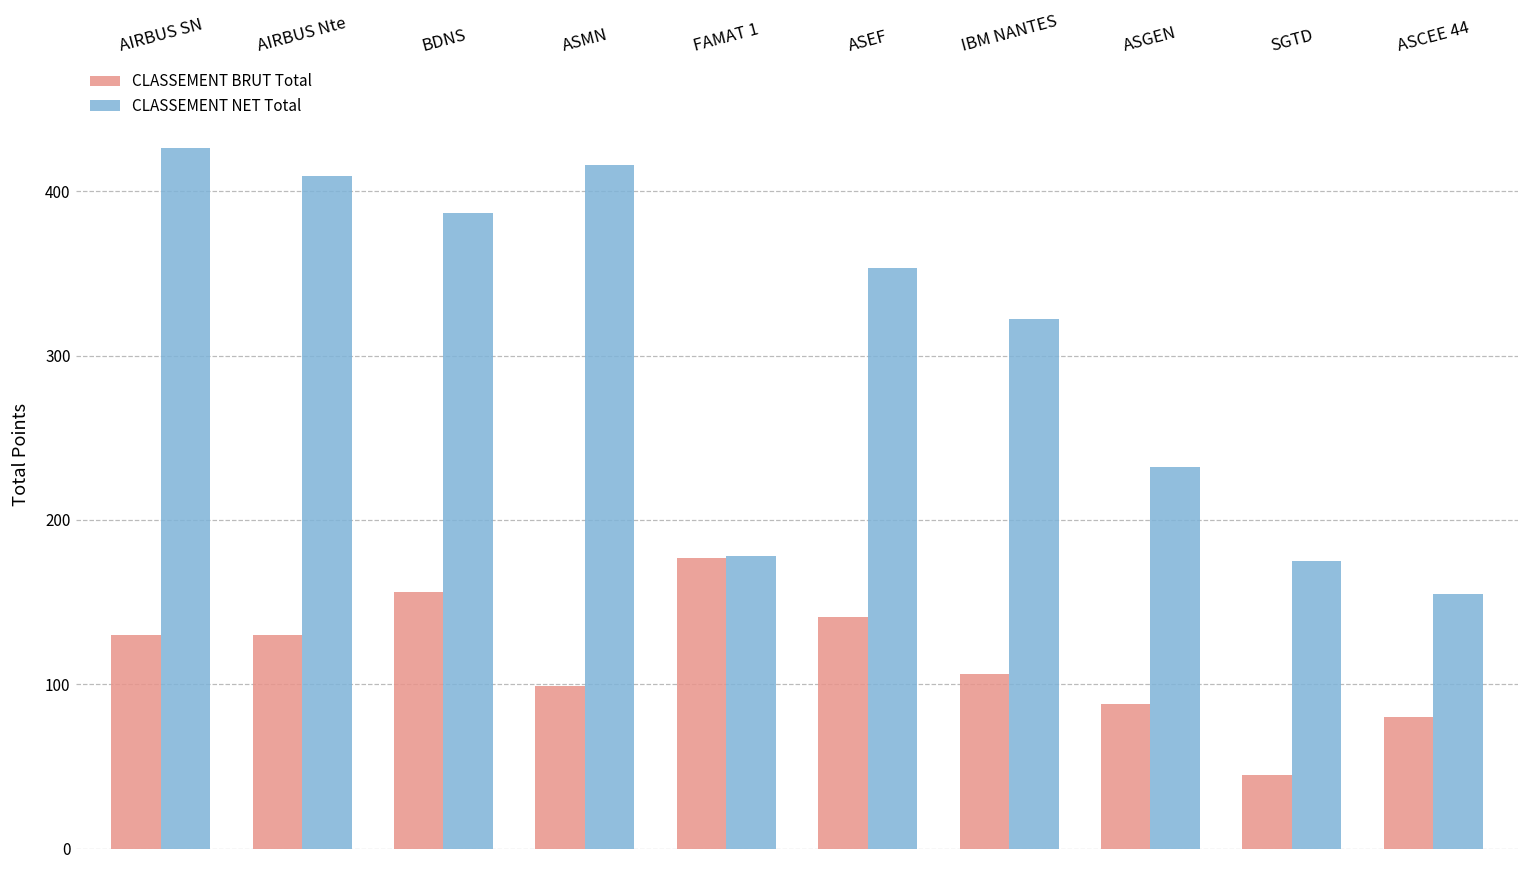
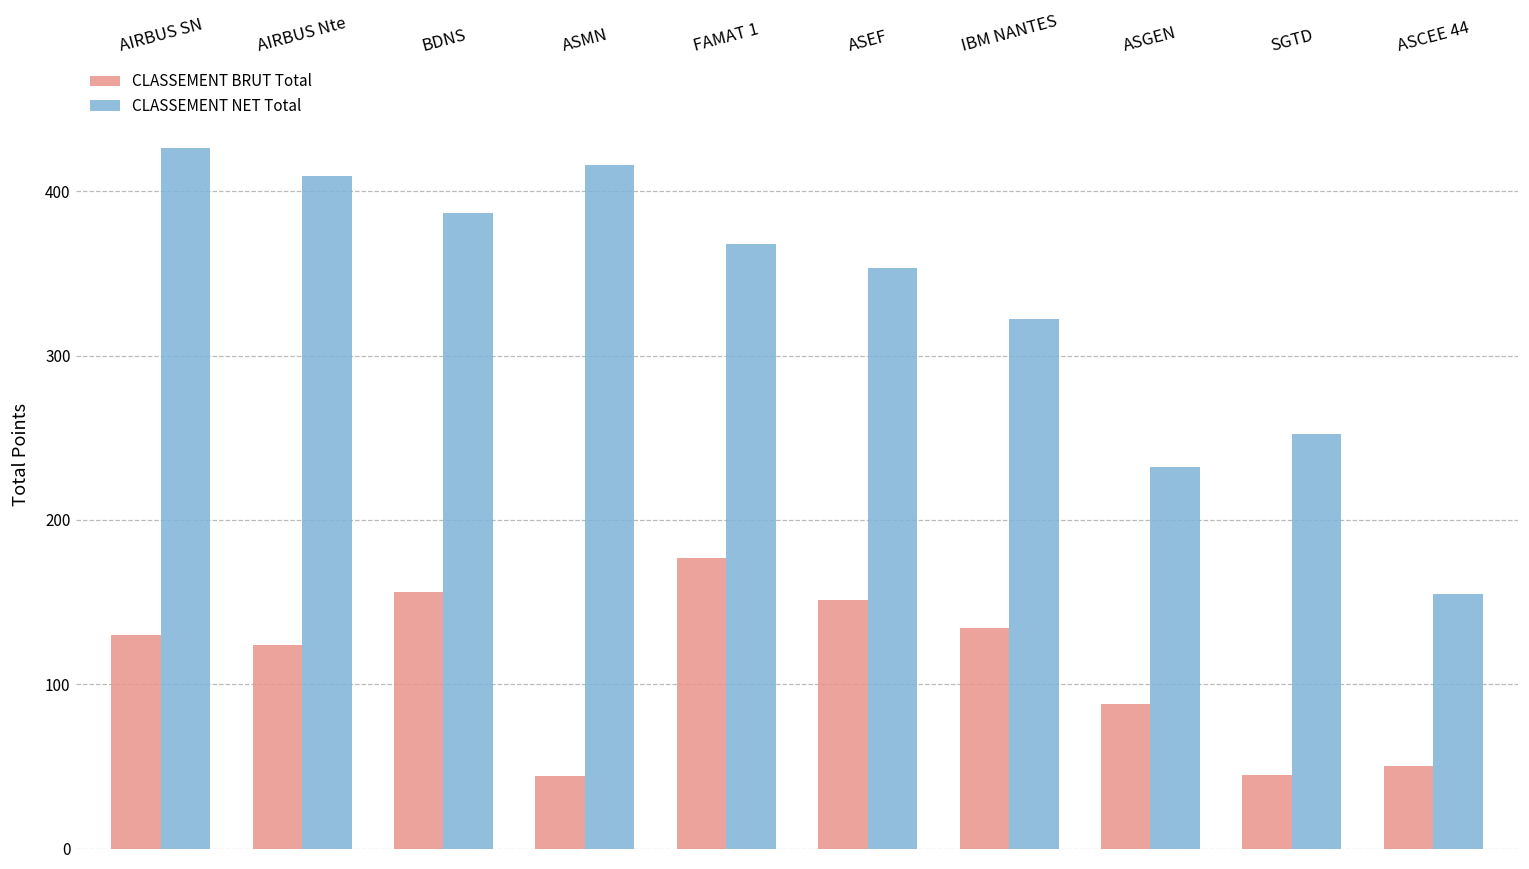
CLASSEMENT BRUT Total, AIRBUS Nte: 130 -> 124
CLASSEMENT BRUT Total, ASMN: 99 -> 44
CLASSEMENT NET Total, FAMAT 1: 178 -> 368
CLASSEMENT BRUT Total, ASEF: 141 -> 151
CLASSEMENT BRUT Total, IBM NANTES: 106 -> 134
CLASSEMENT NET Total, SGTD: 175 -> 252
CLASSEMENT BRUT Total, ASCEE 44: 80 -> 50
